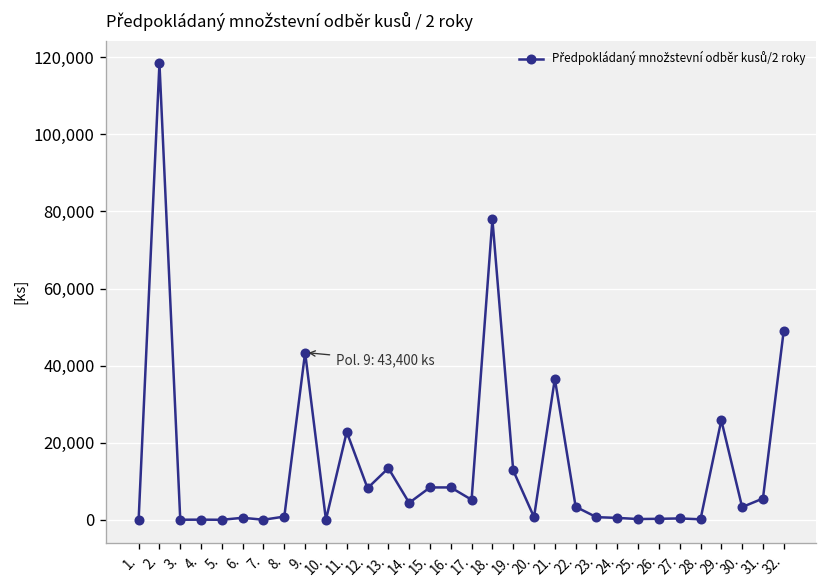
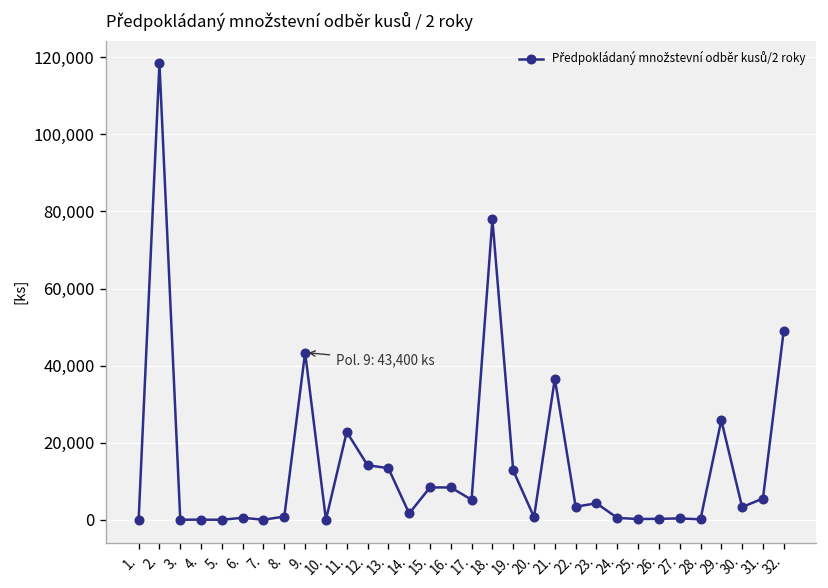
12.: 8,000 -> 14,000
14.: 4,000 -> 2,000
23.: 1,000 -> 4,000
